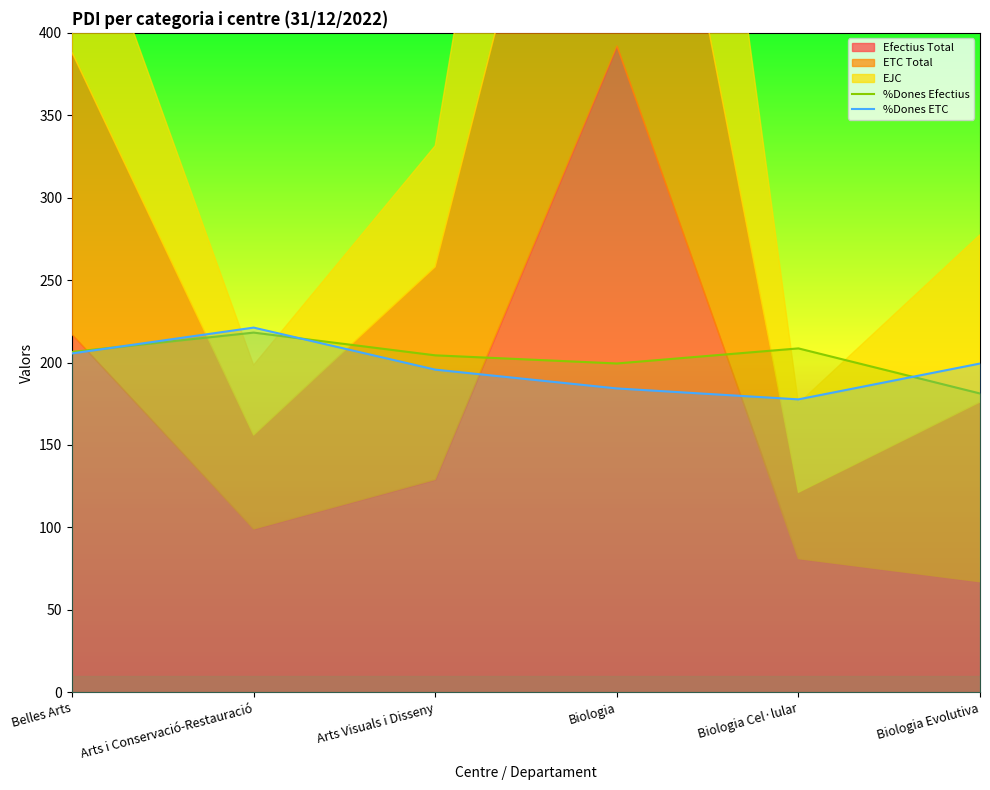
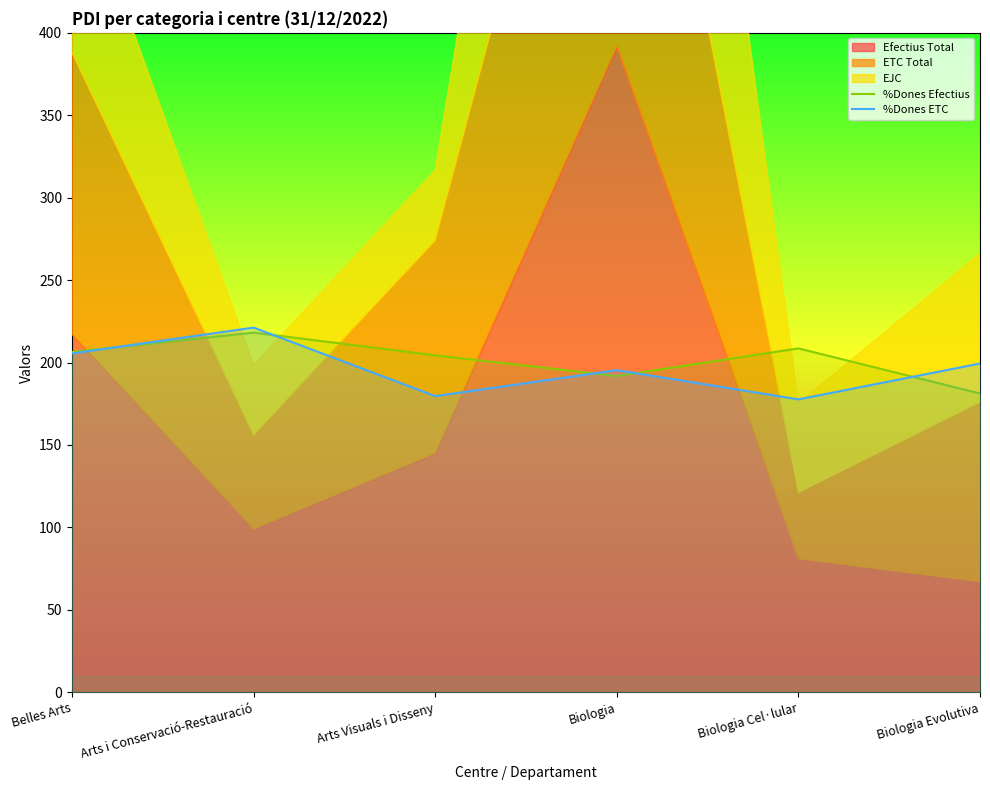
Efectius Total, Arts Visuals i Disseny: 129 -> 145
%Dones ETC, Arts Visuals i Disseny: 196 -> 180
EJC, Arts Visuals i Disseny: 73 -> 43
%Dones Efectius, Biologia: 199 -> 192
%Dones ETC, Biologia: 184 -> 195
EJC, Biologia Evolutiva: 102 -> 90
